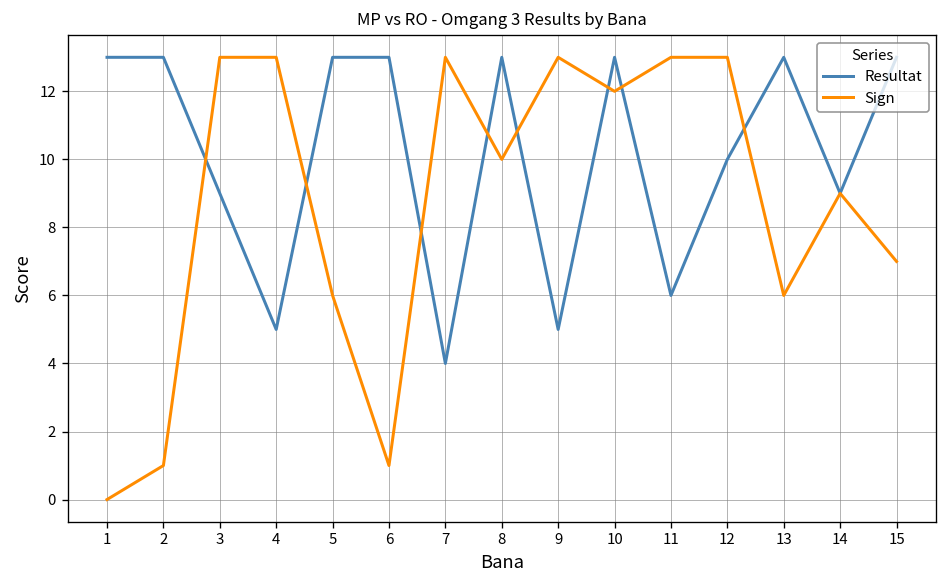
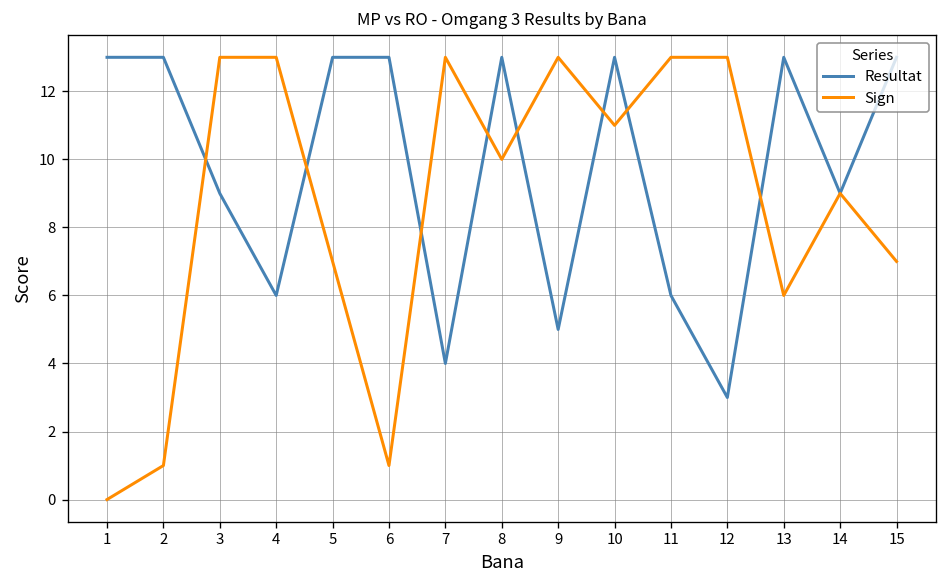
Resultat, 4: 5 -> 6
Sign, 5: 6 -> 7
Sign, 10: 12 -> 11
Resultat, 12: 10 -> 3
